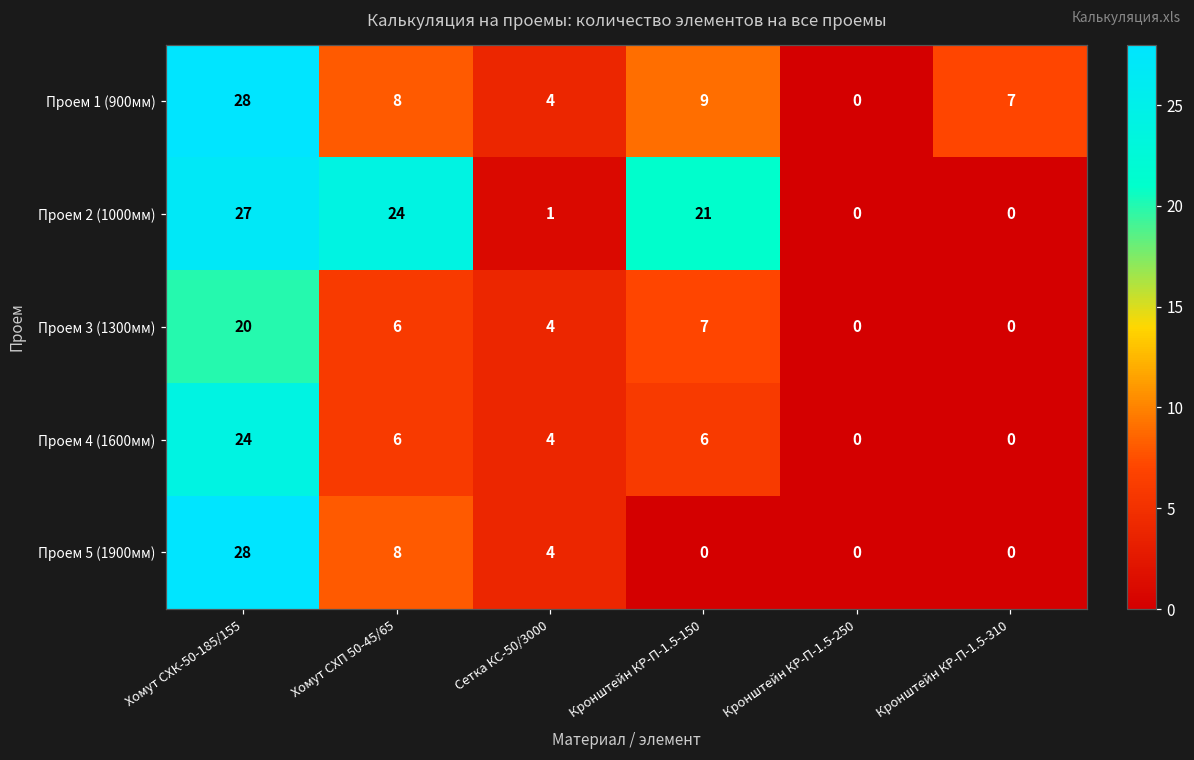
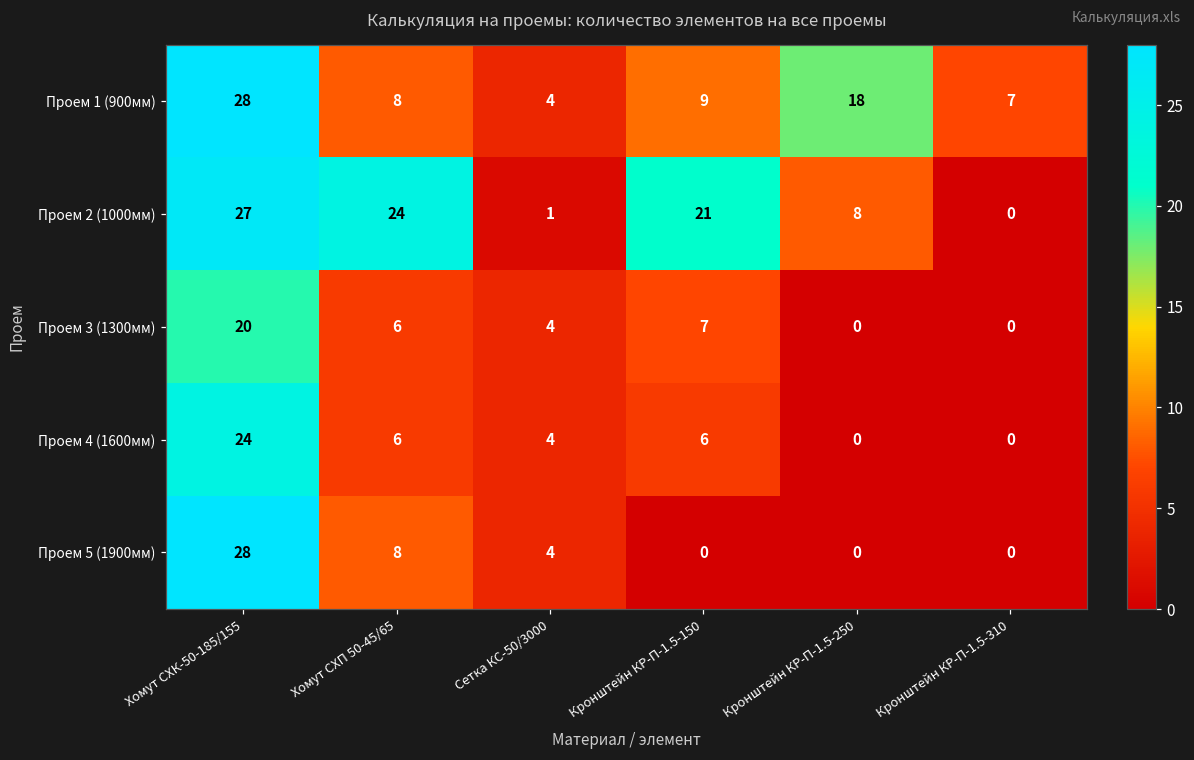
Проем 1 (900мм), Кронштейн КР-П-1.5-250: 0 -> 18
Проем 2 (1000мм), Кронштейн КР-П-1.5-250: 0 -> 8
